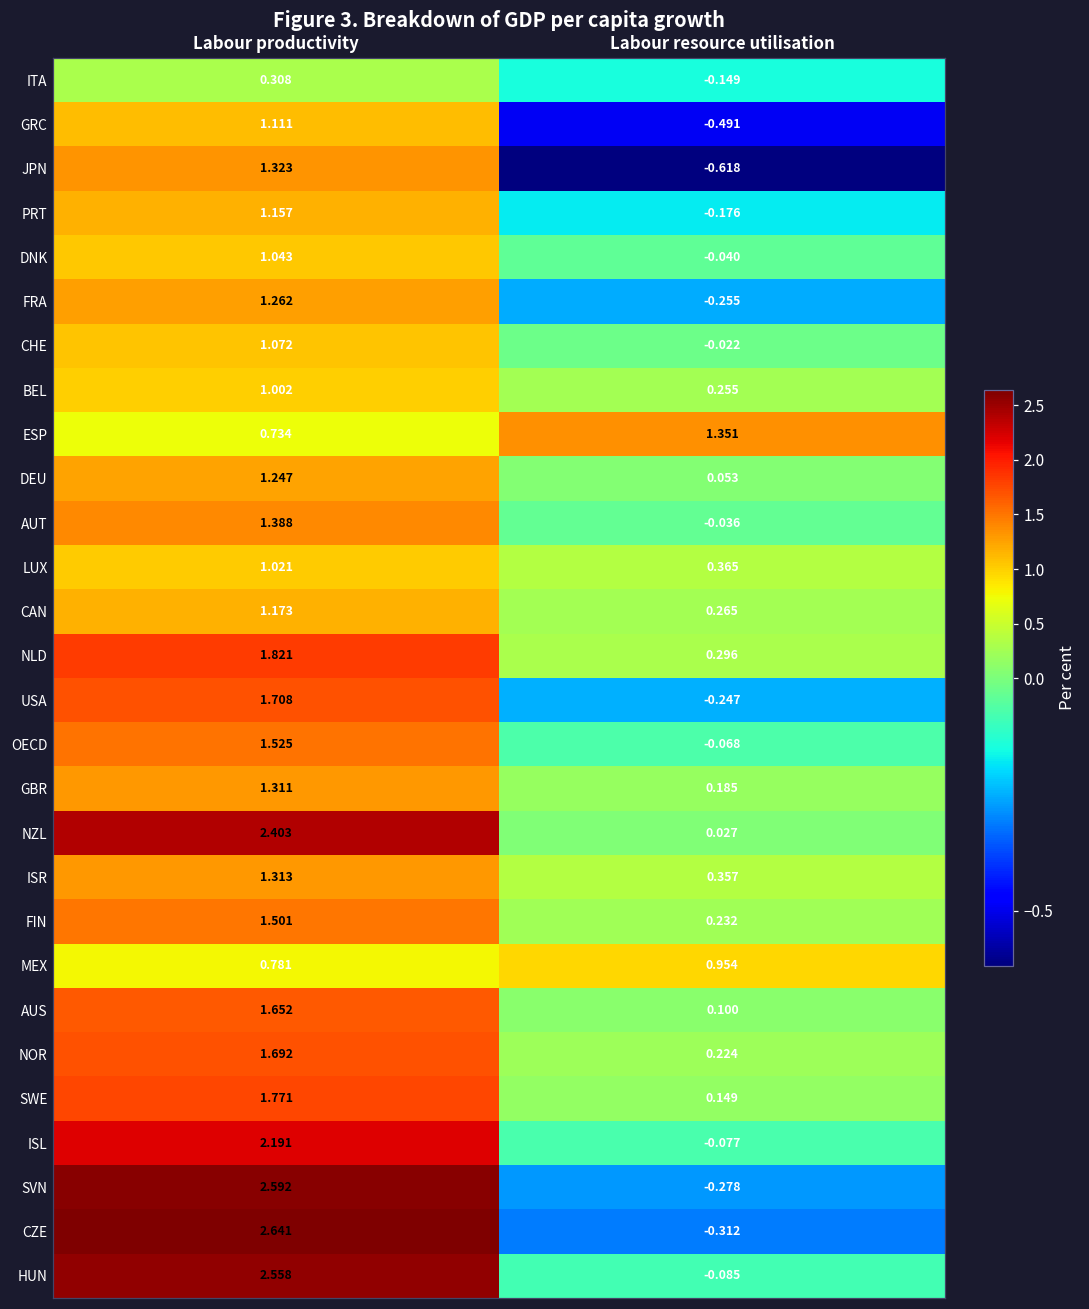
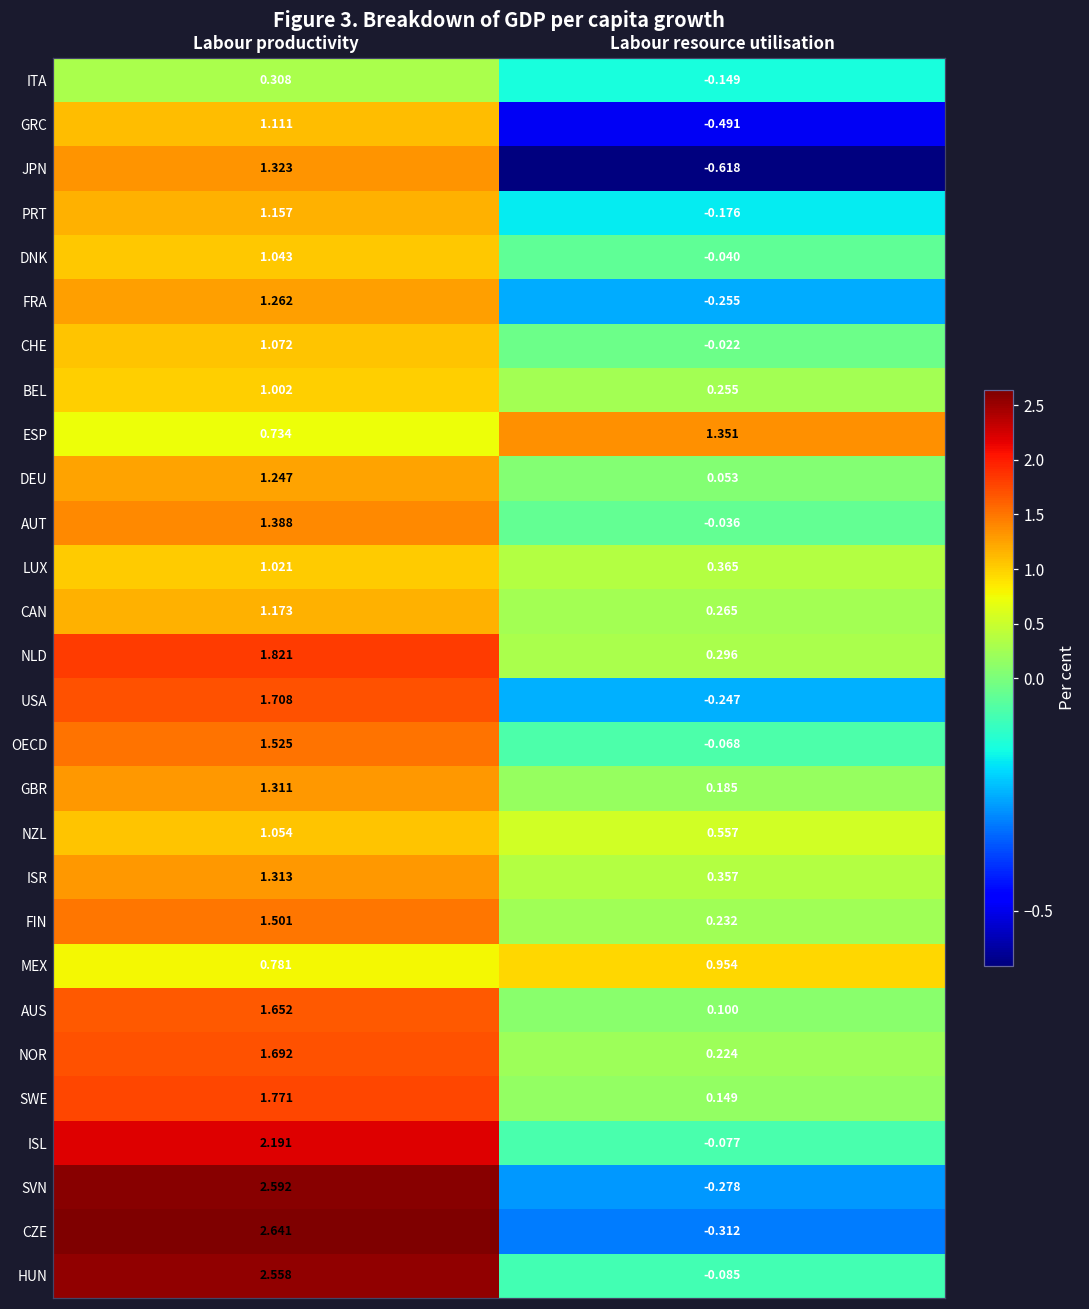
NZL, Labour productivity: 2.403 -> 1.054
NZL, Labour resource utilisation: 0.027 -> 0.557
